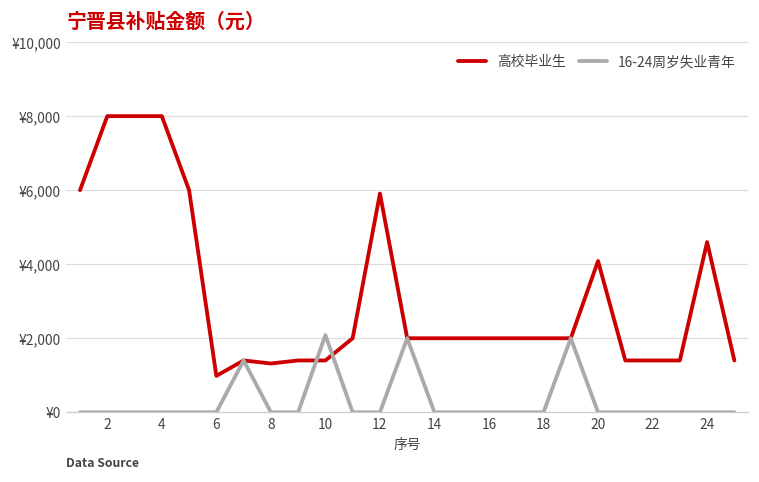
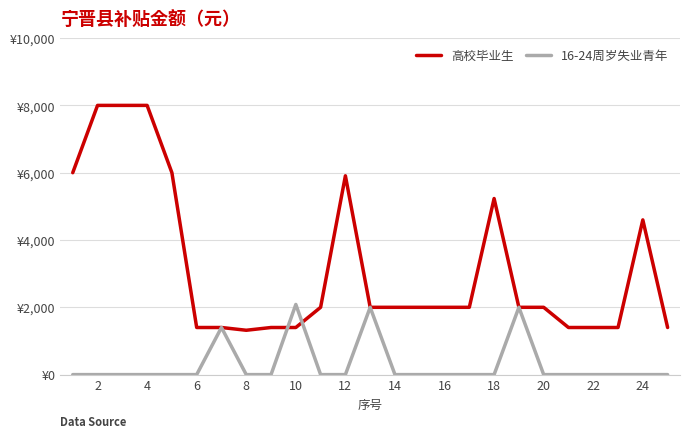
高校毕业生, 6: ¥1,000 -> ¥1,400
高校毕业生, 18: ¥2,000 -> ¥5,200
高校毕业生, 20: ¥4,100 -> ¥2,000
